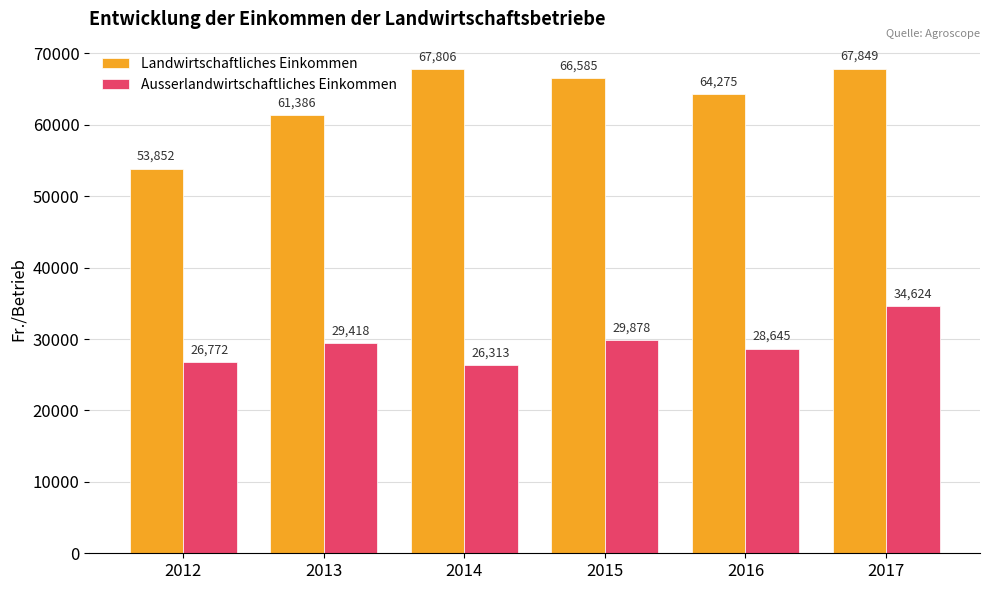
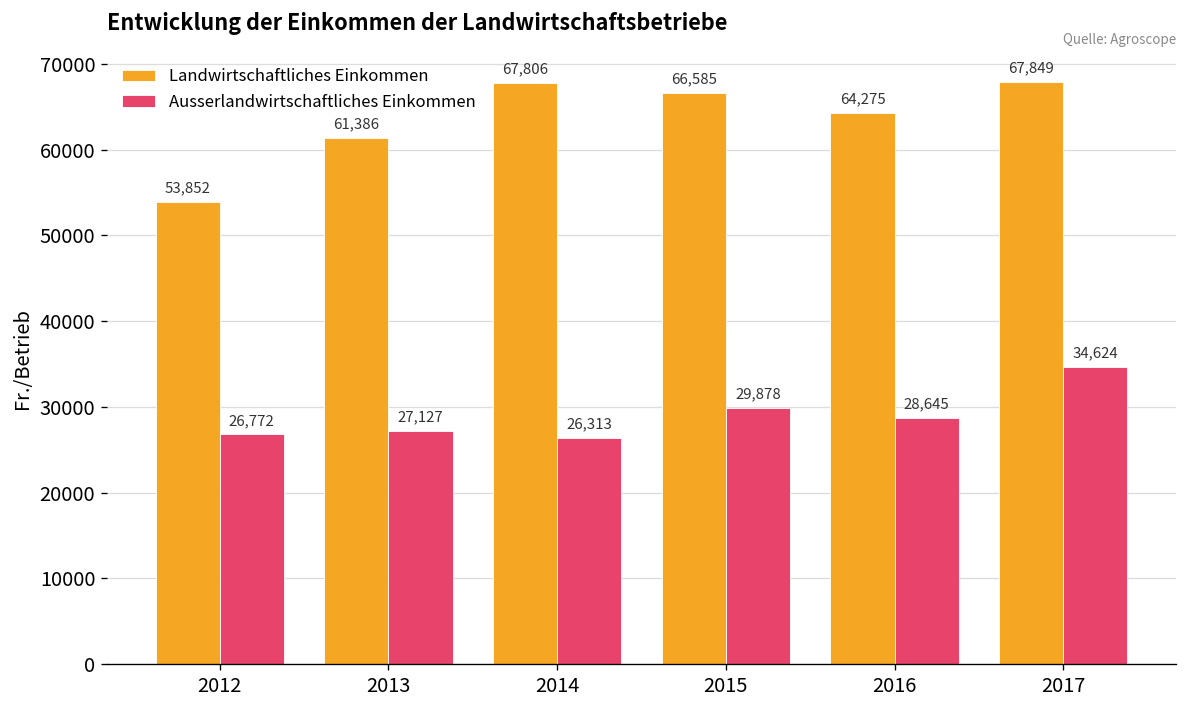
Ausserlandwirtschaftliches Einkommen, 2013: 29,418 -> 27,127
